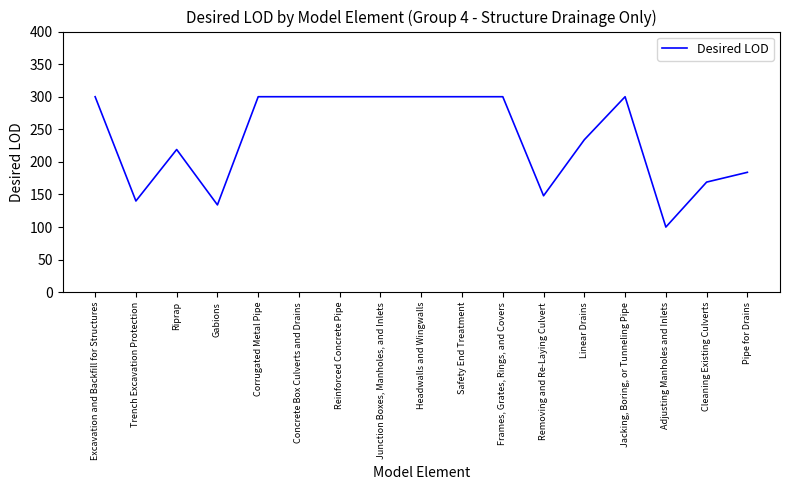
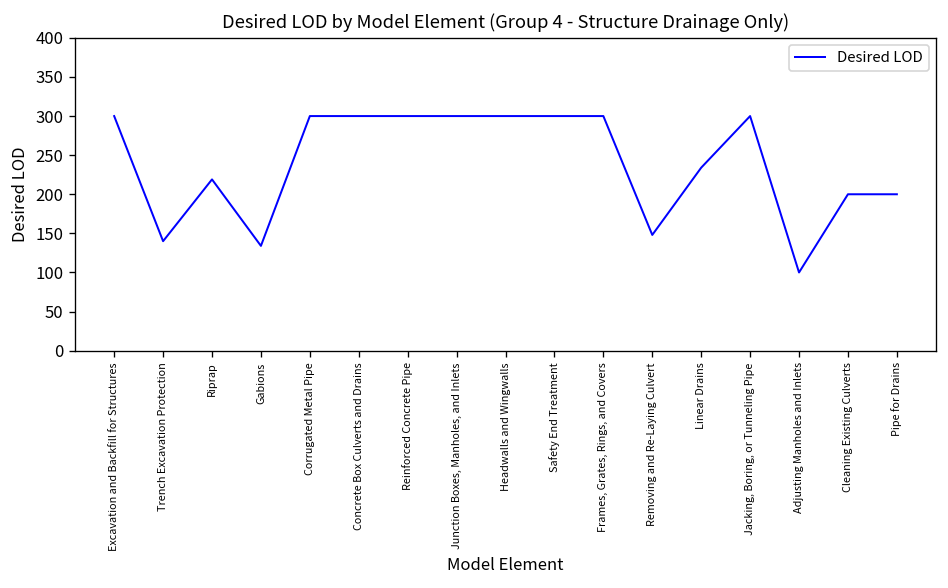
Cleaning Existing Culverts: 170 -> 200
Pipe for Drains: 180 -> 200
